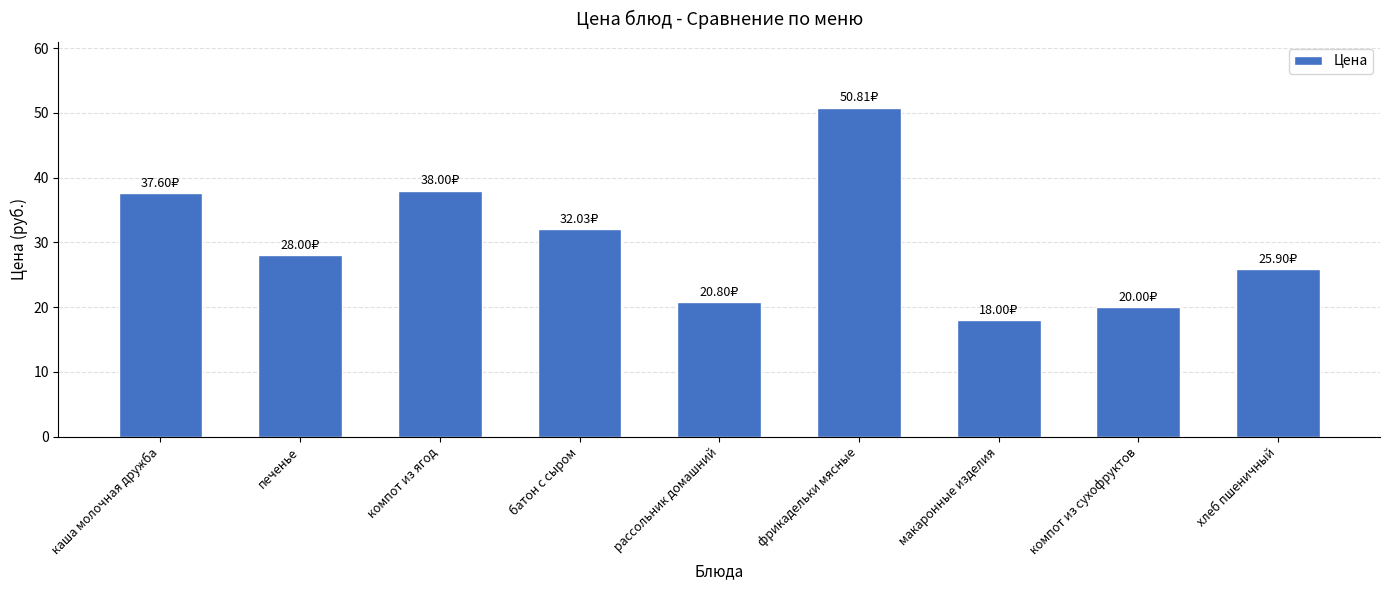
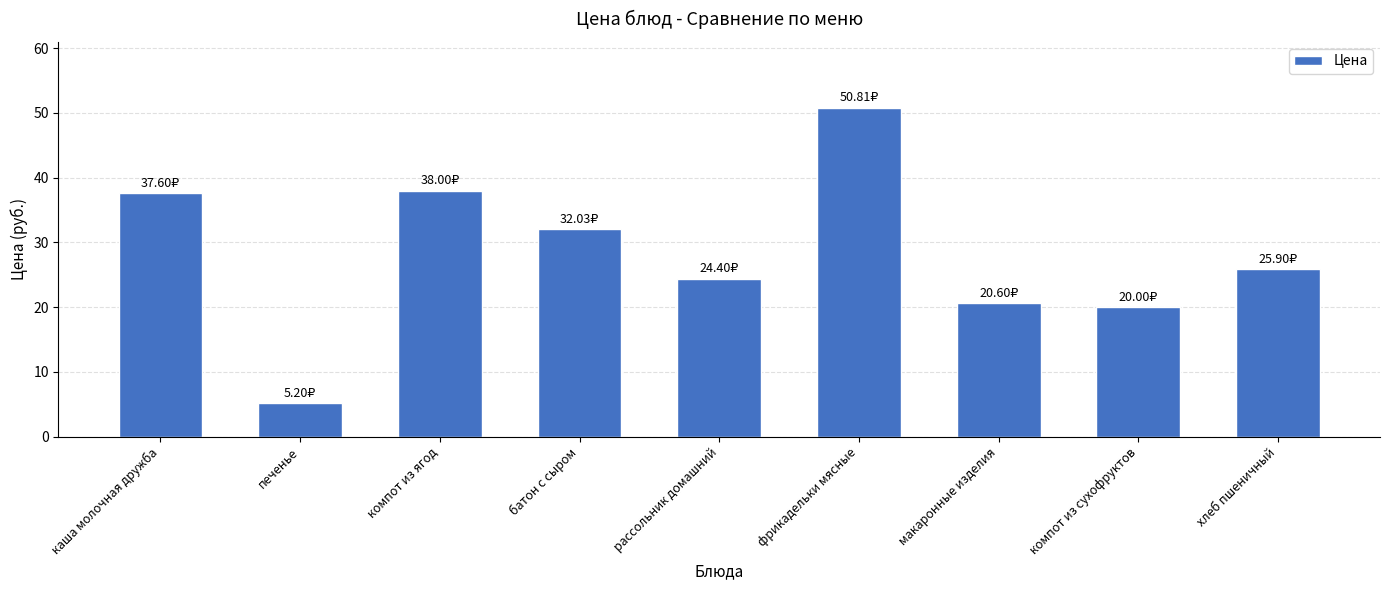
печенье: 28.00₽ -> 5.20₽
рассольник домашний: 20.80₽ -> 24.40₽
макаронные изделия: 18.00₽ -> 20.60₽
